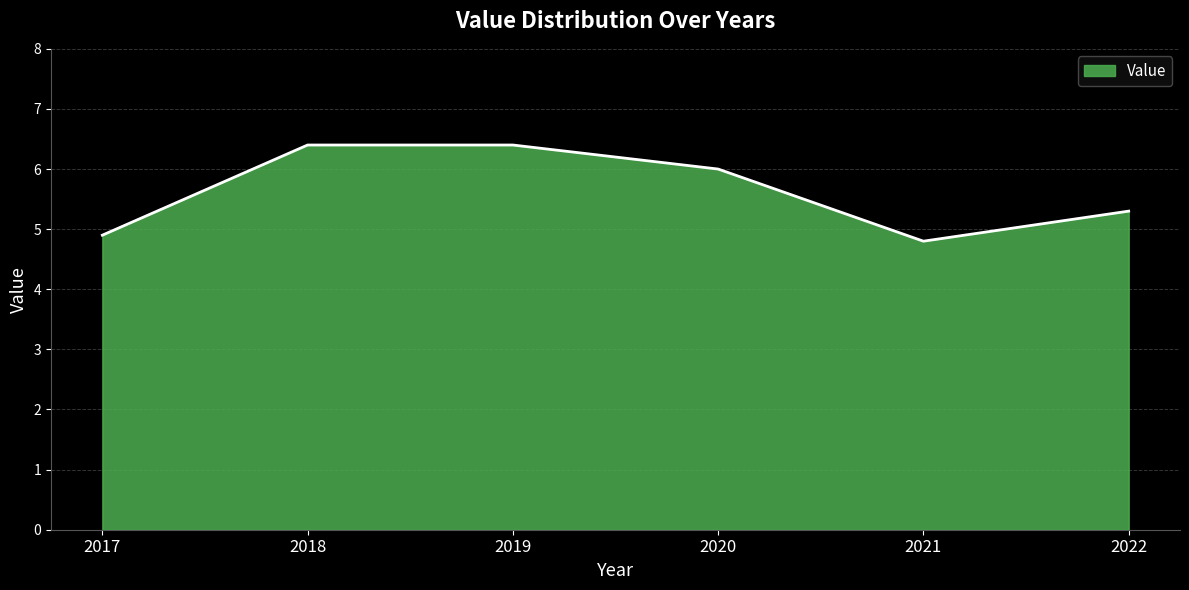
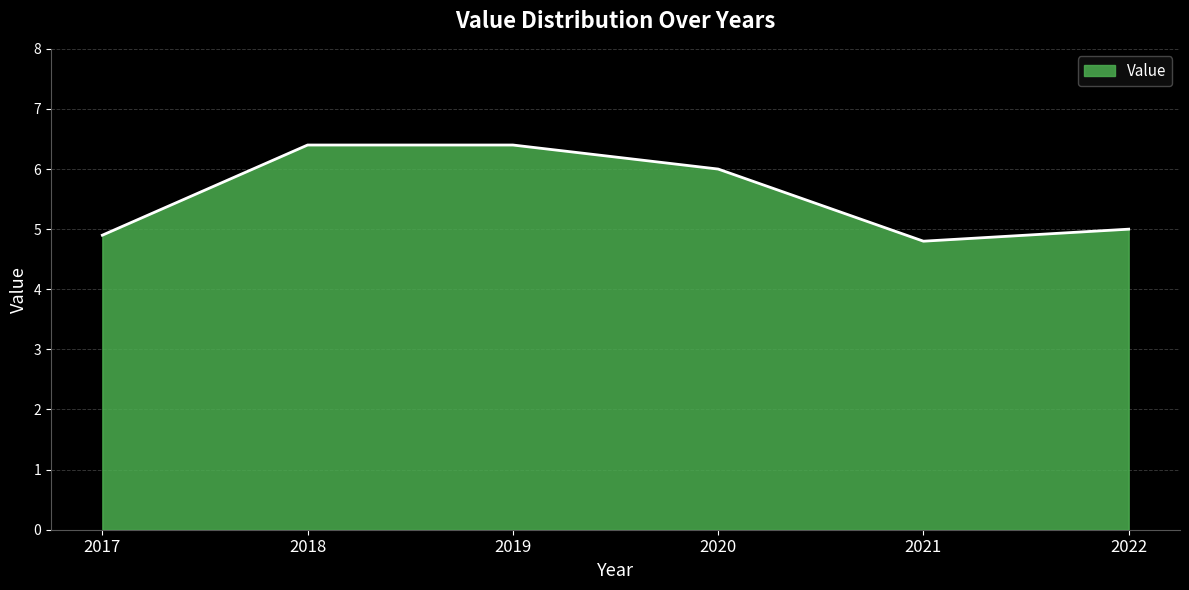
2022: 5.3 -> 5.0
